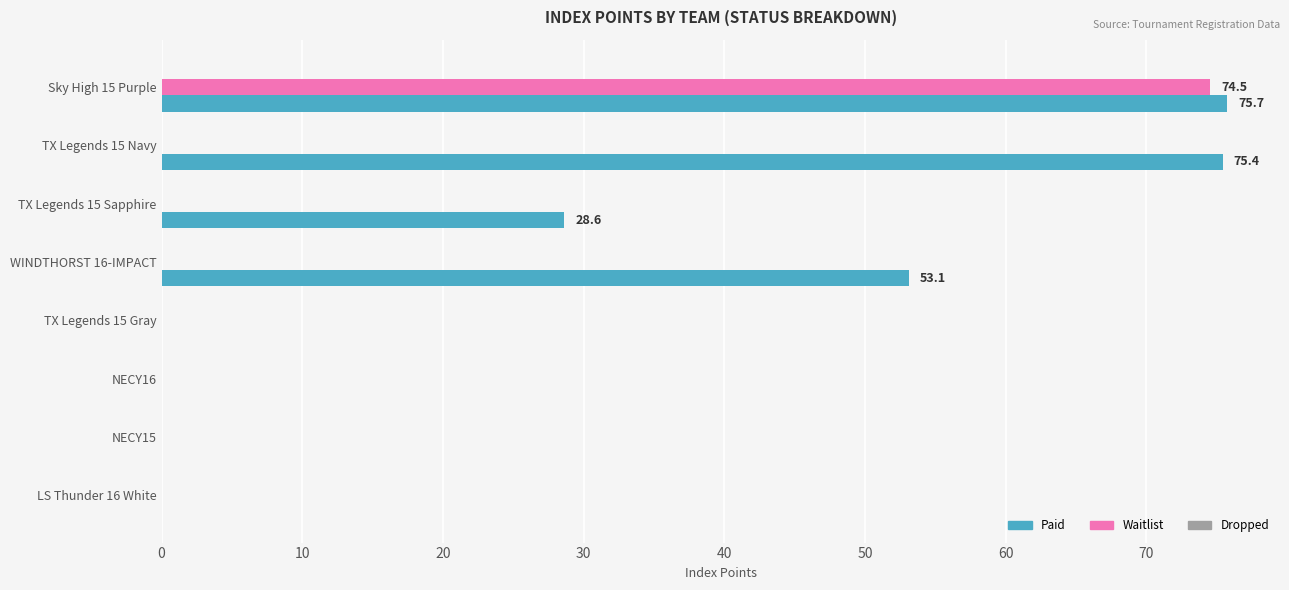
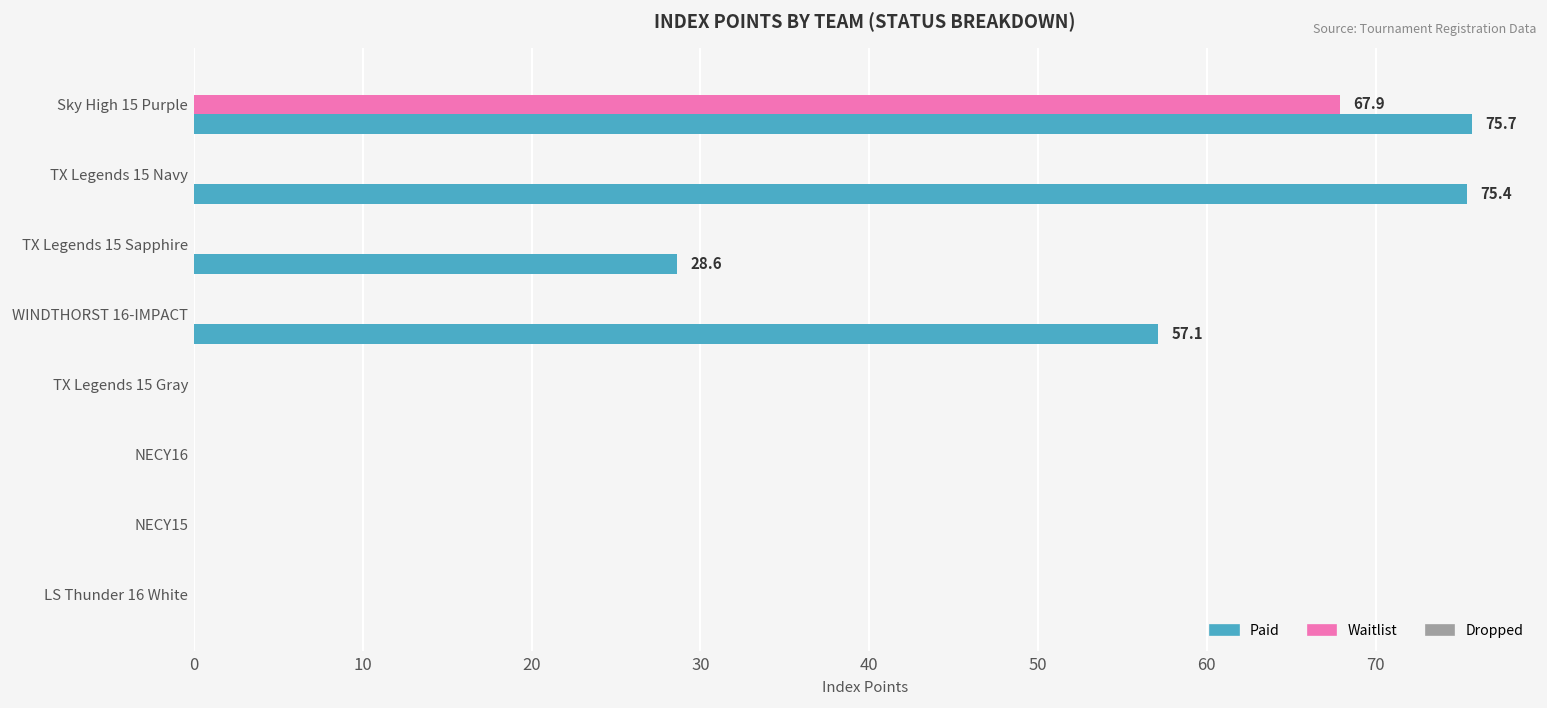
Waitlist, Sky High 15 Purple: 74.5 -> 67.9
Paid, WINDTHORST 16-IMPACT: 53.1 -> 57.1
